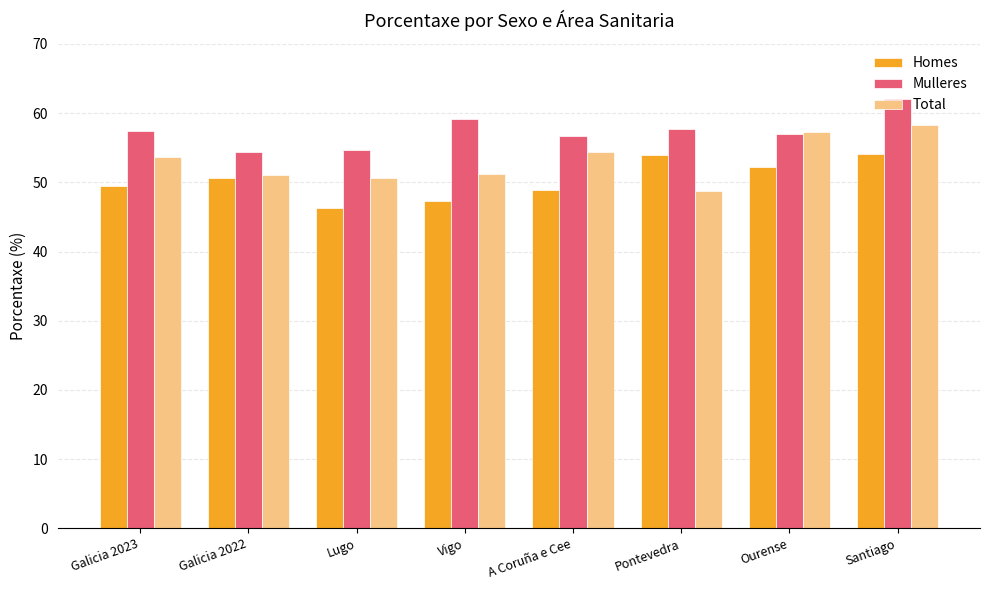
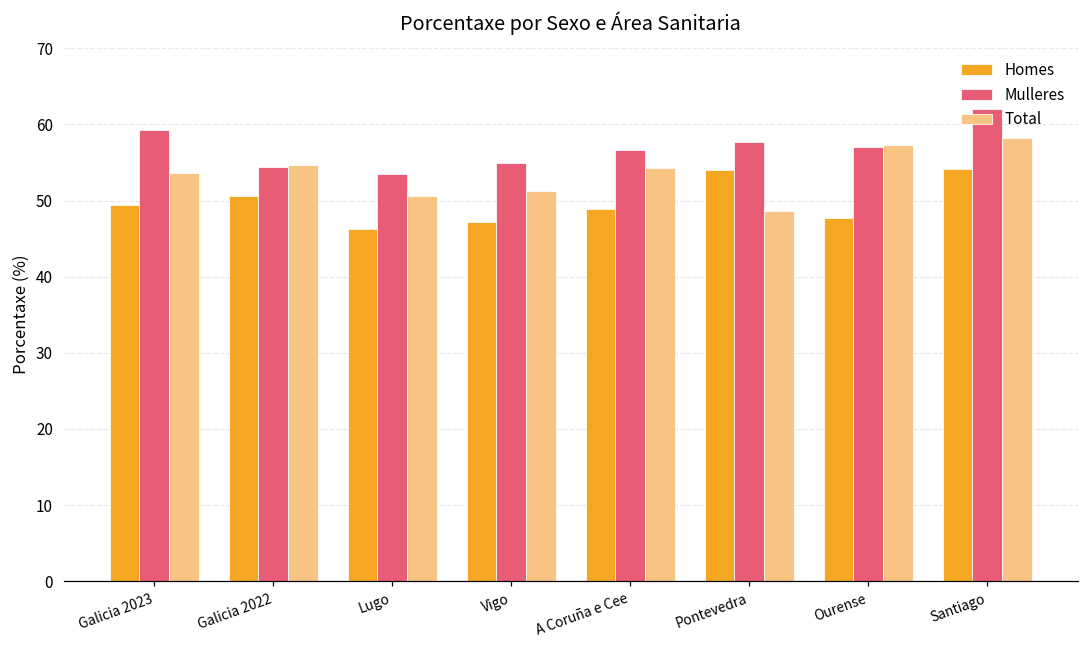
Mulleres, Galicia 2023: 57 -> 59
Total, Galicia 2022: 51 -> 55
Mulleres, Lugo: 55 -> 54
Mulleres, Vigo: 59 -> 55
Homes, Ourense: 52 -> 48
